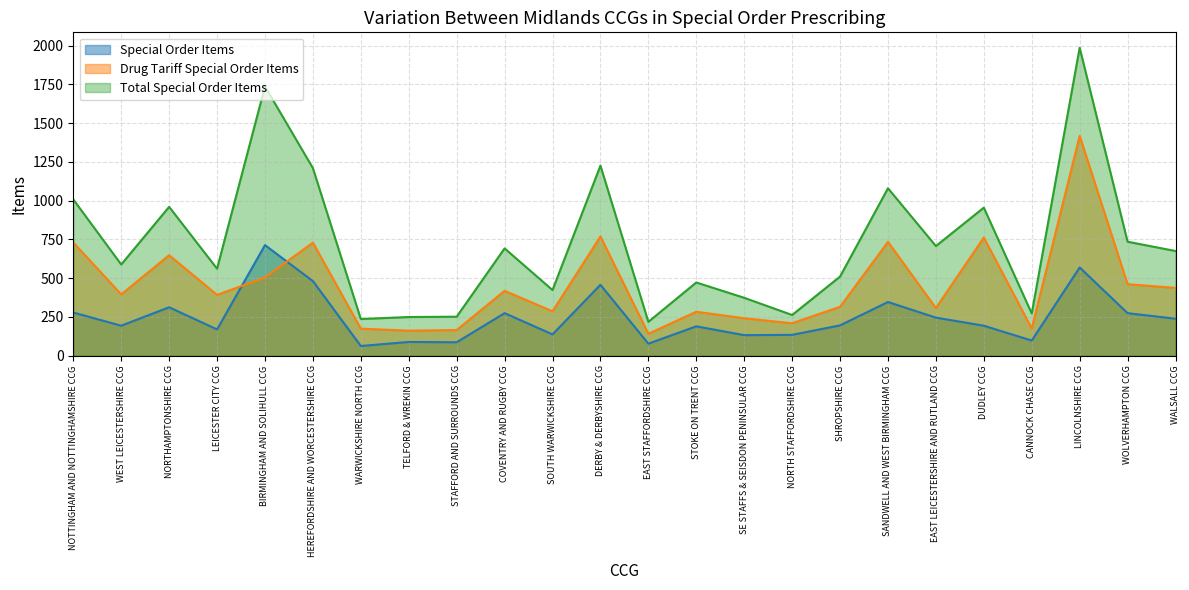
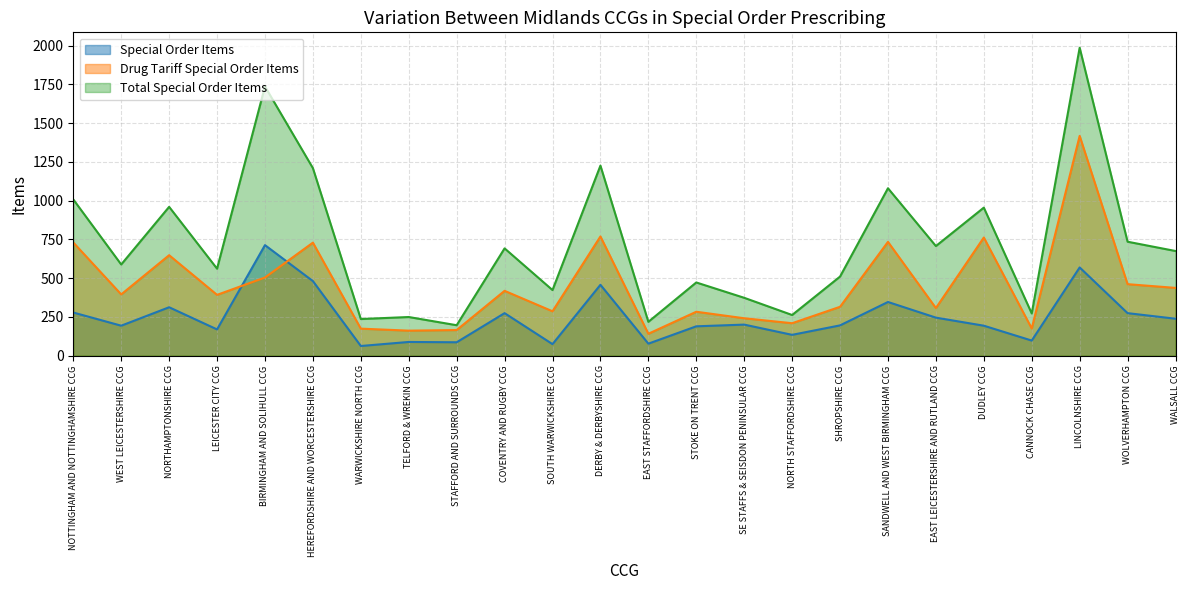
Total Special Order Items, STAFFORD AND SURROUNDS CCG: 250 -> 200
Special Order Items, SOUTH WARWICKSHIRE CCG: 140 -> 70
Special Order Items, SE STAFFS & SEISDON PENINSULAR CCG: 130 -> 200
